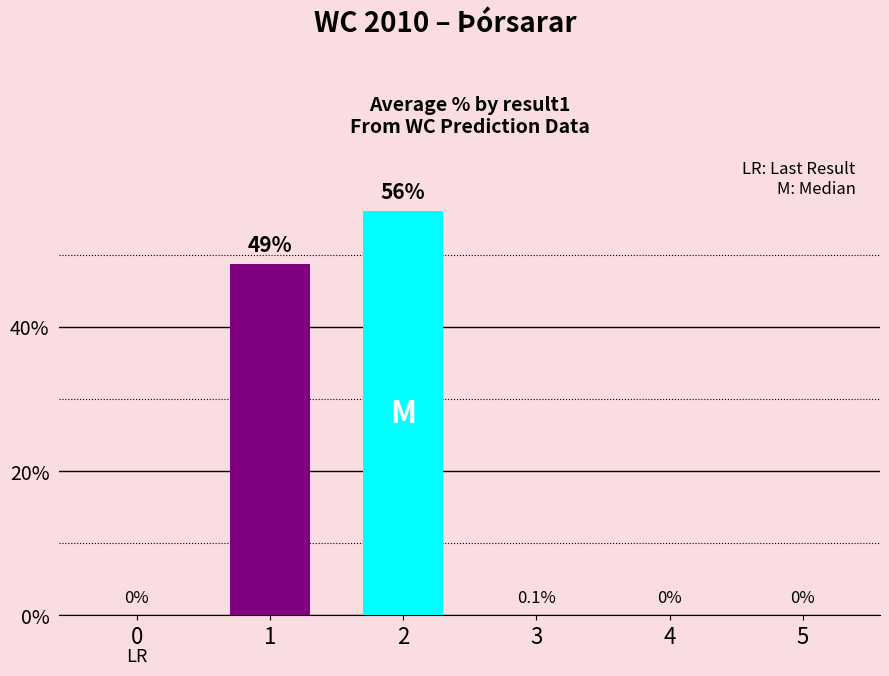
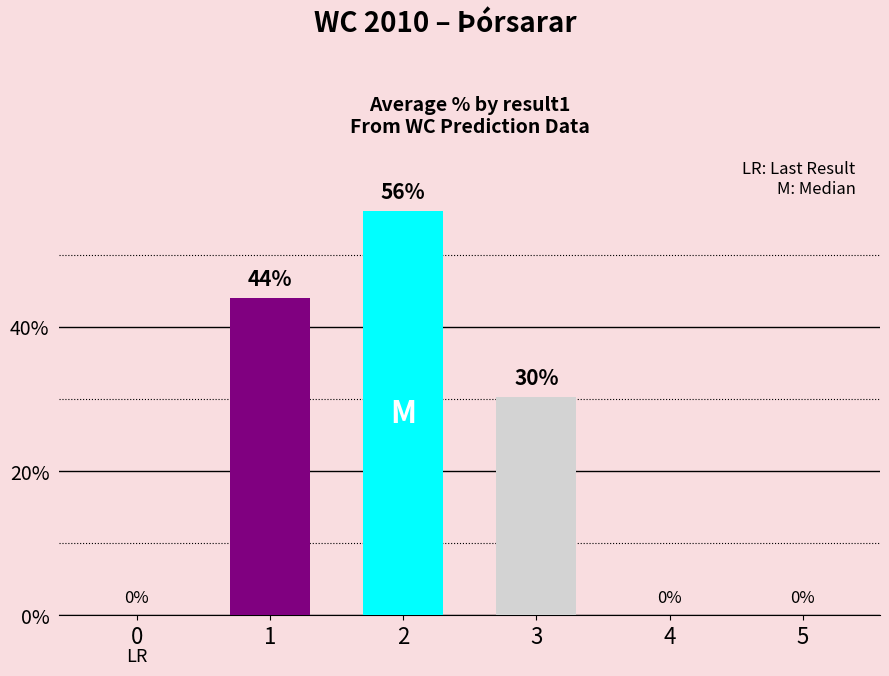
1: 49% -> 44%
3: 0.1% -> 30%
